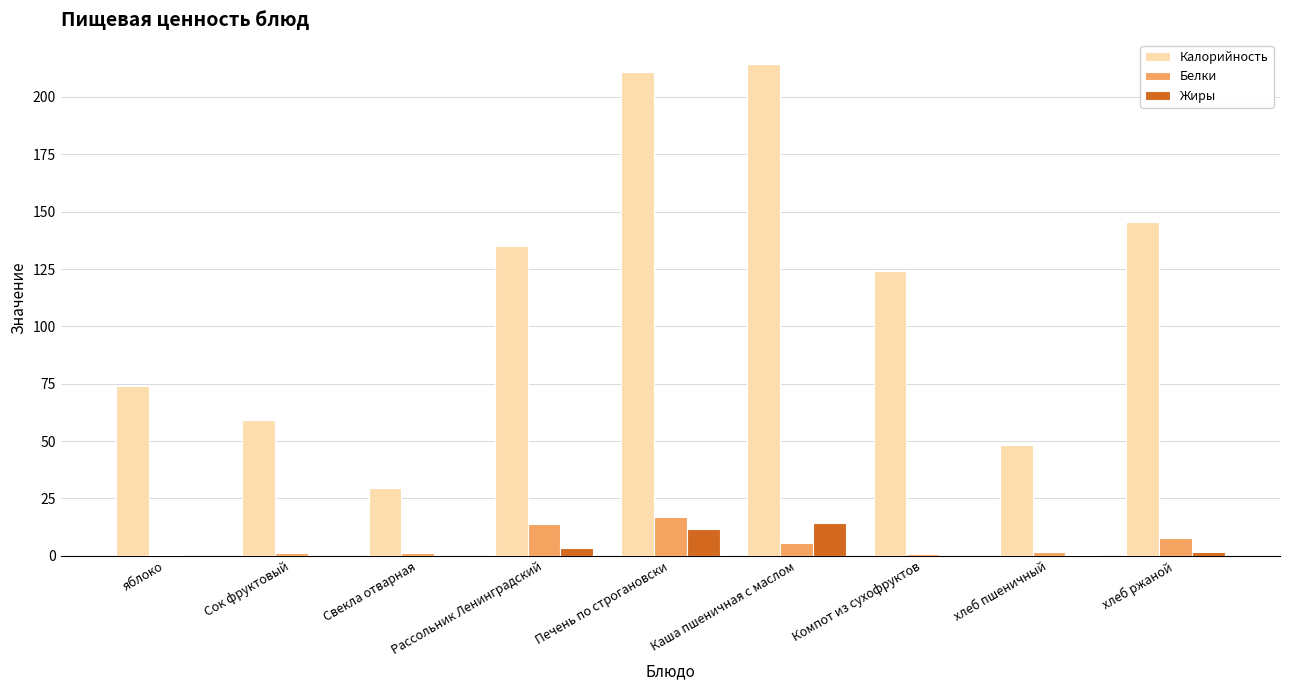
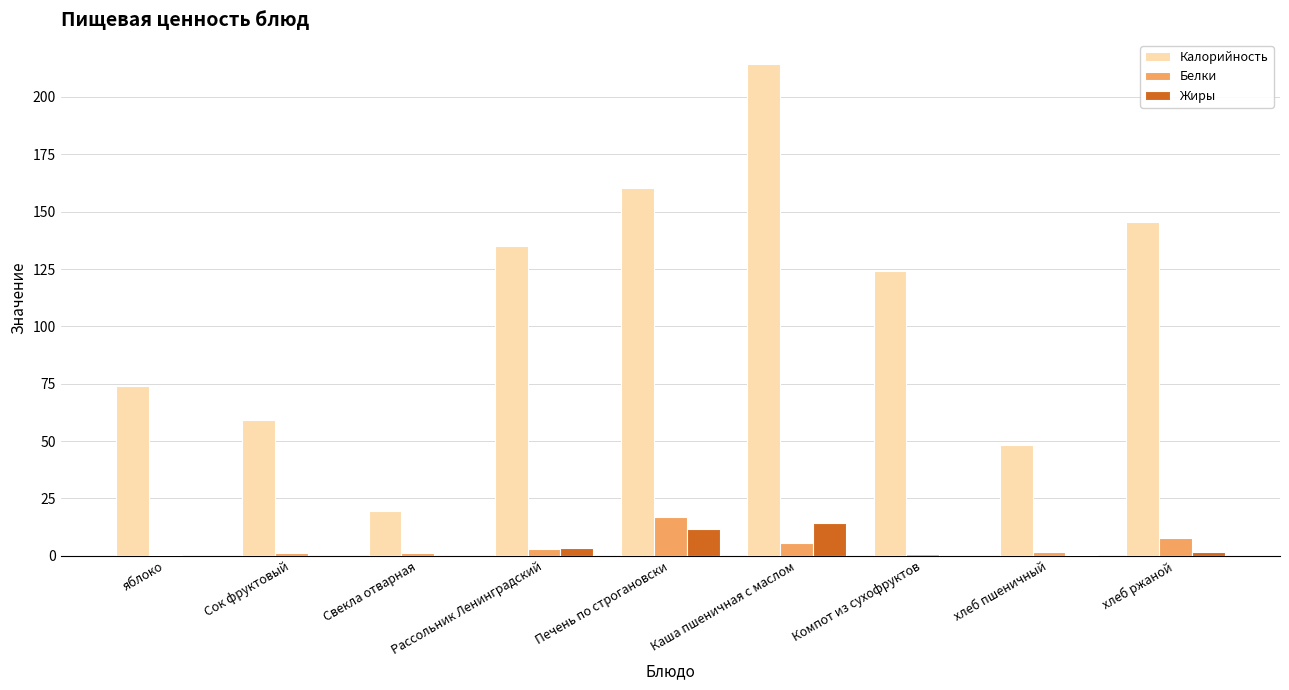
Калорийность, Свекла отварная: 29 -> 19
Белки, Рассольник Ленинградский: 14 -> 3
Калорийность, Печень по строгановски: 211 -> 161
